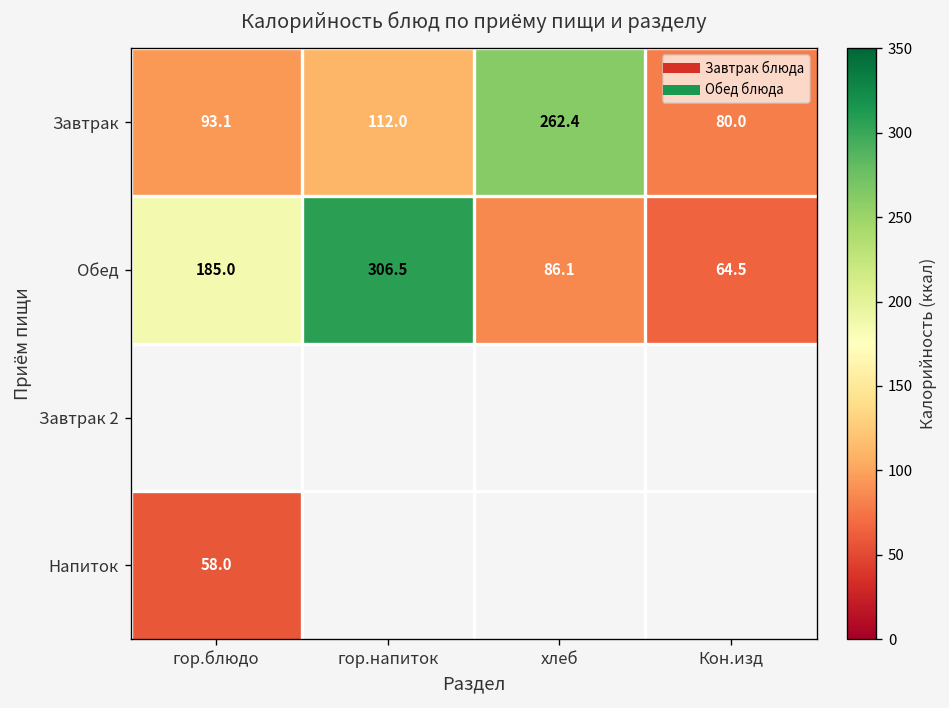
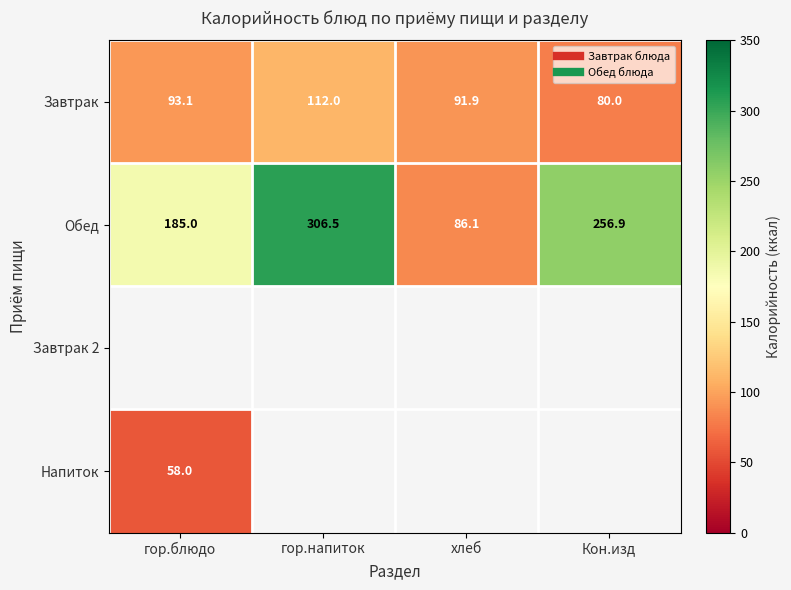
Завтрак, хлеб: 262.4 -> 91.9
Обед, Кон.изд: 64.5 -> 256.9
